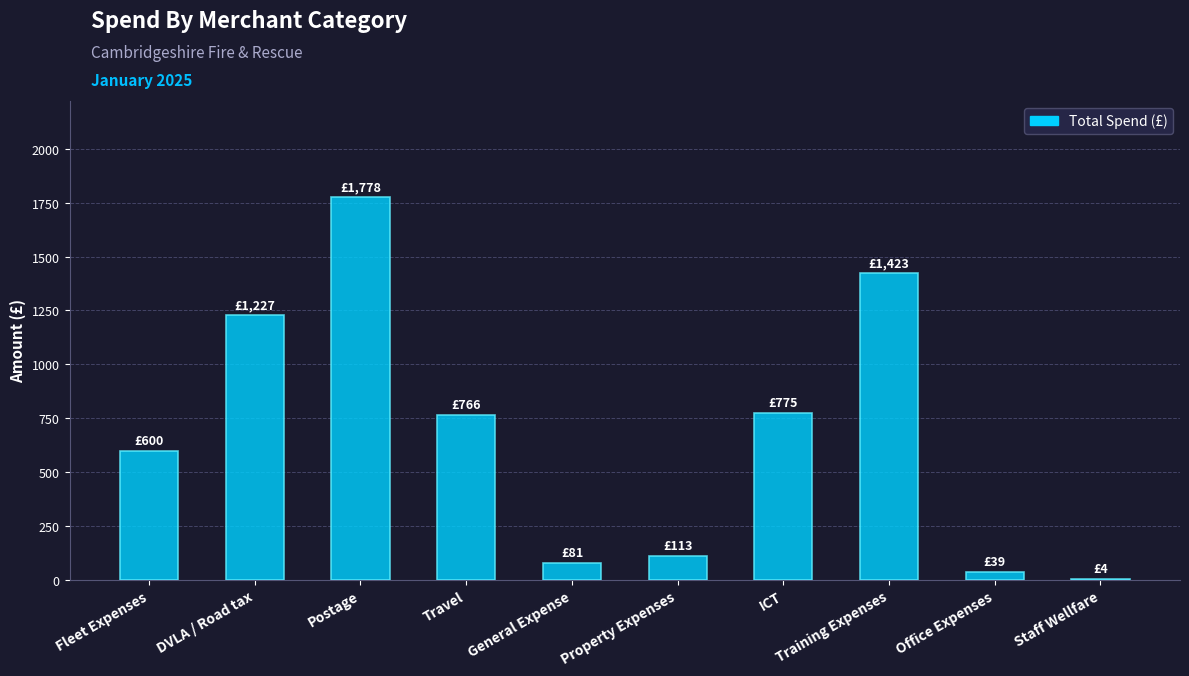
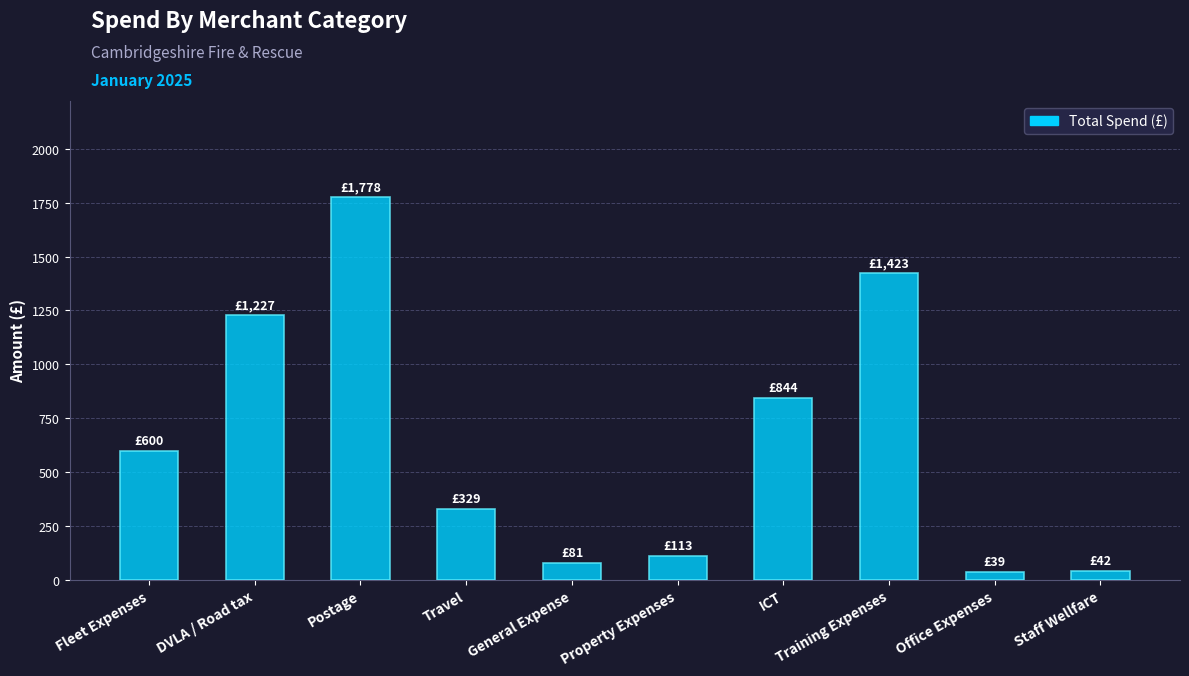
Travel: £766 -> £329
ICT: £775 -> £844
Staff Wellfare: £4 -> £42
